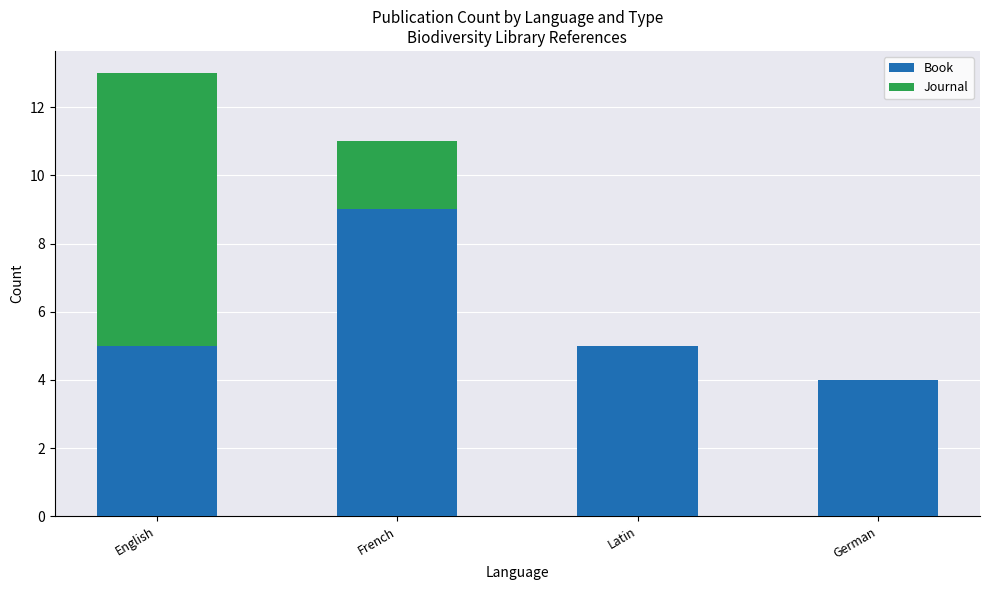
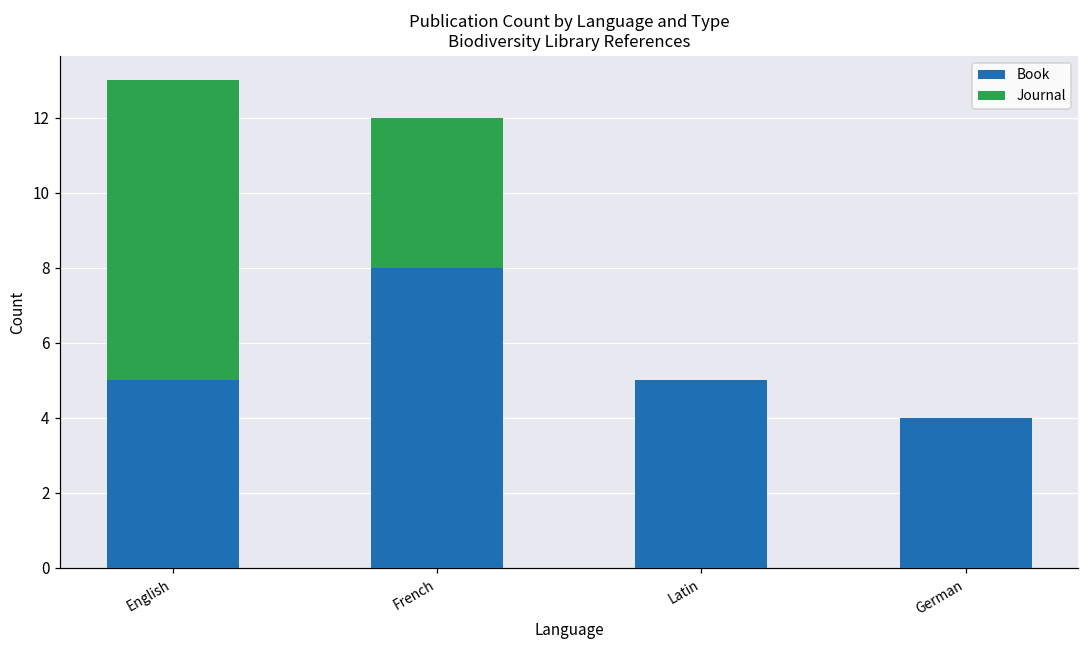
Book, French: 9 -> 8
Journal, French: 2 -> 4
